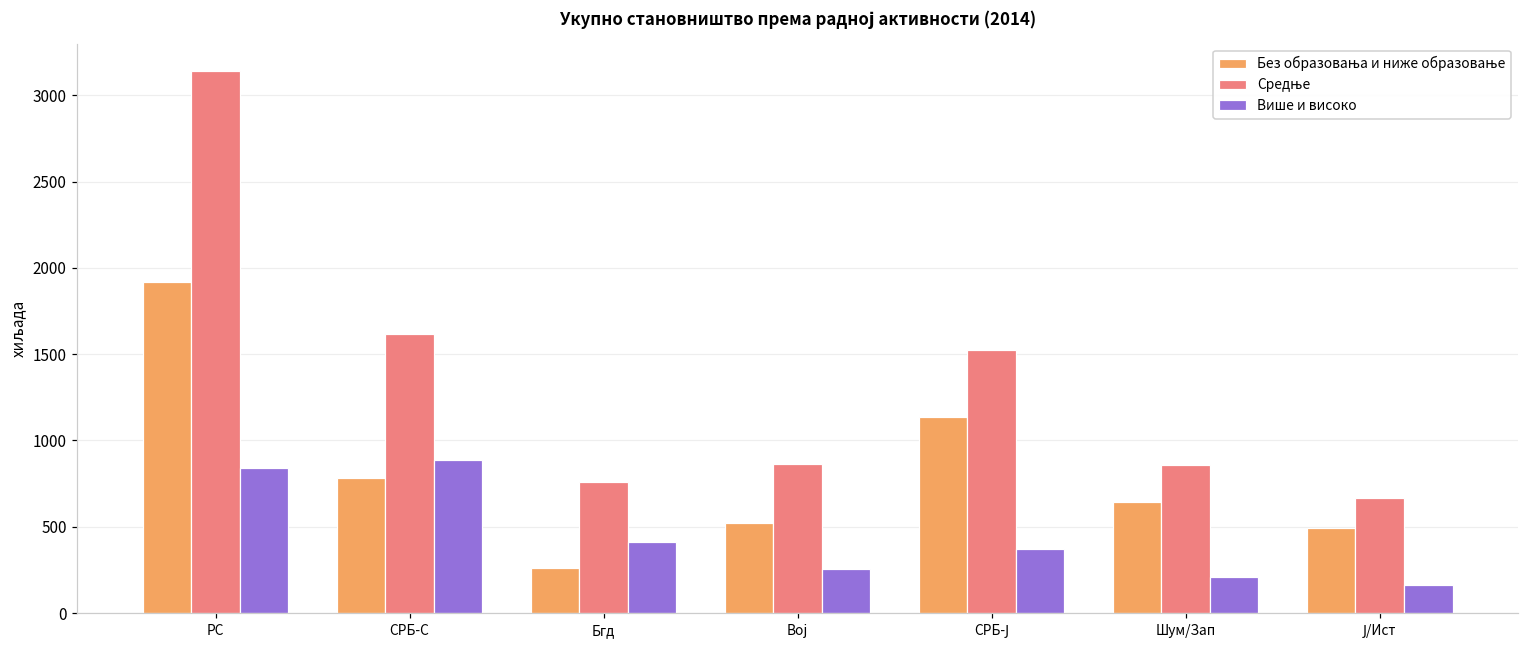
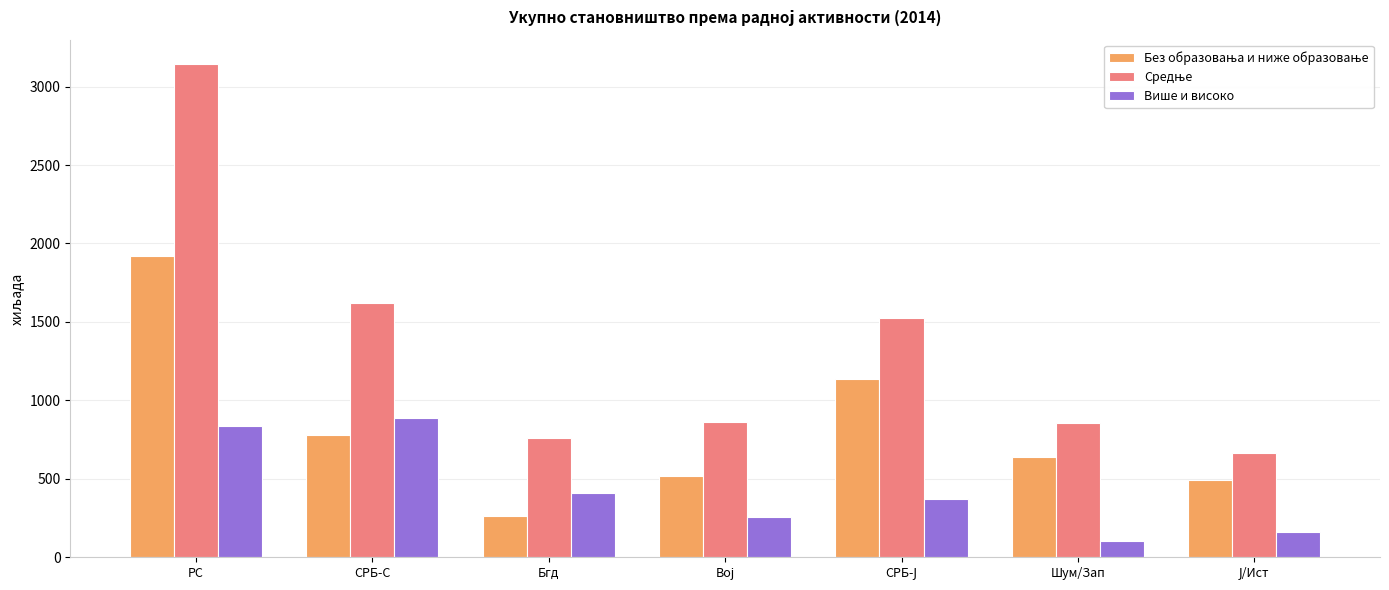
Више и високо, Шум/Зап: 210 -> 100
